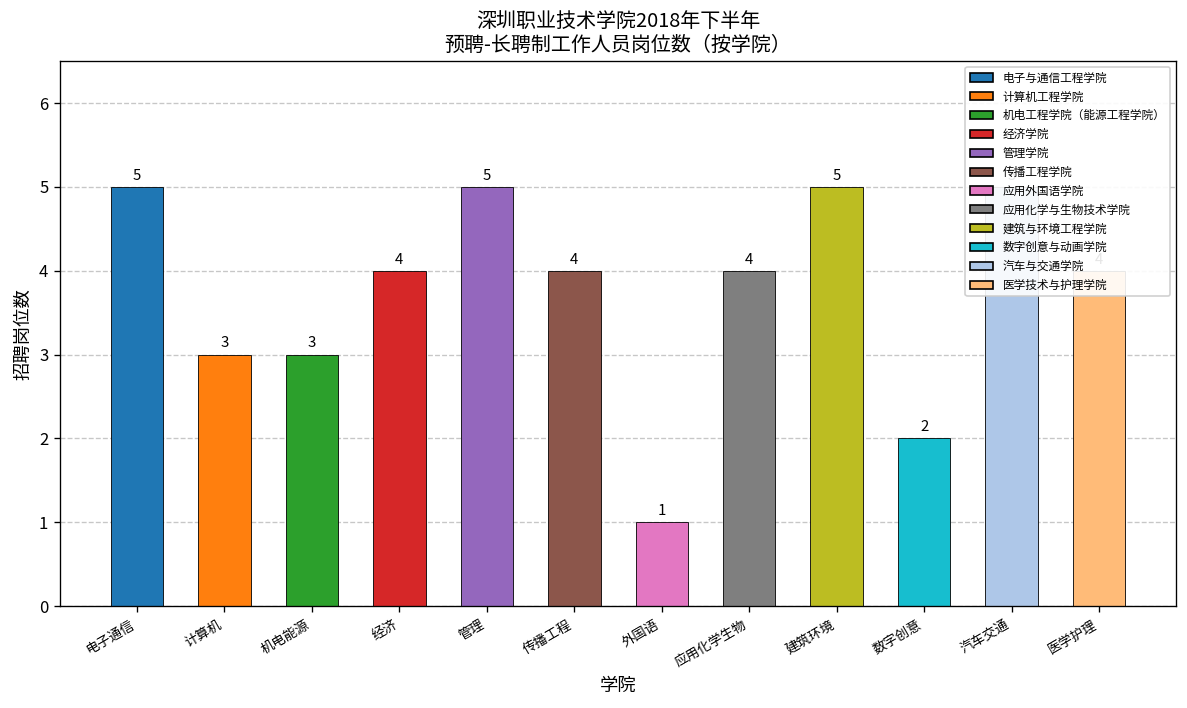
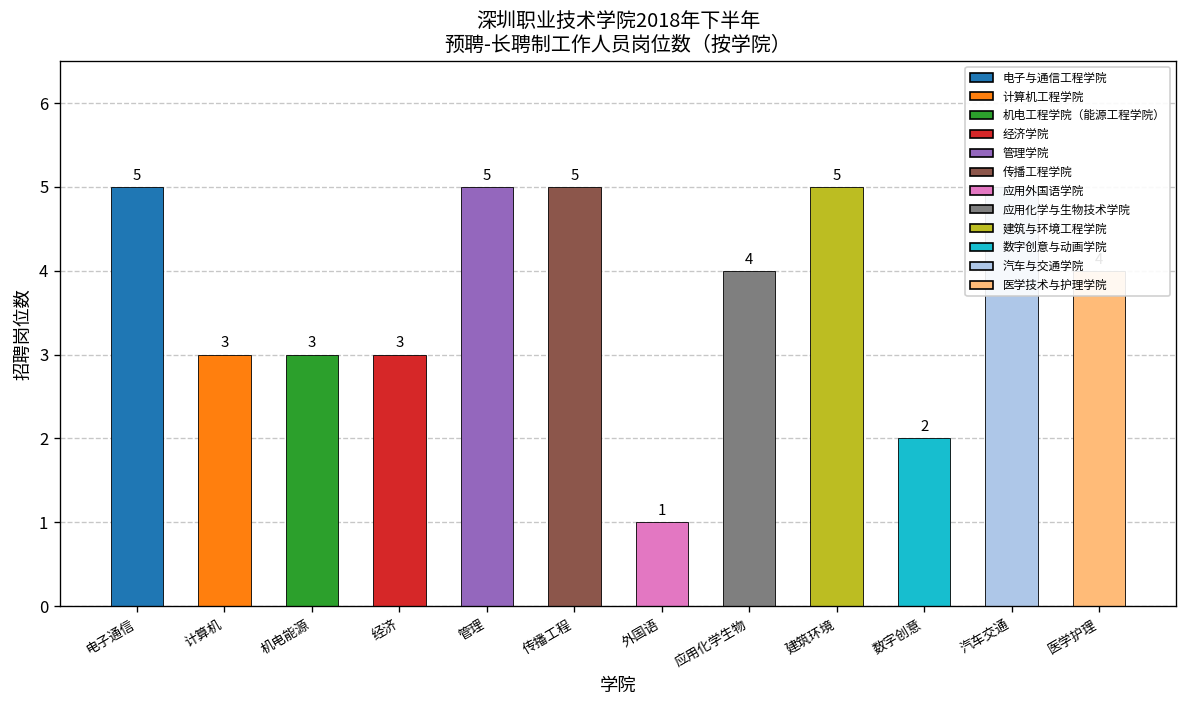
经济: 4 -> 3
传播工程: 4 -> 5
